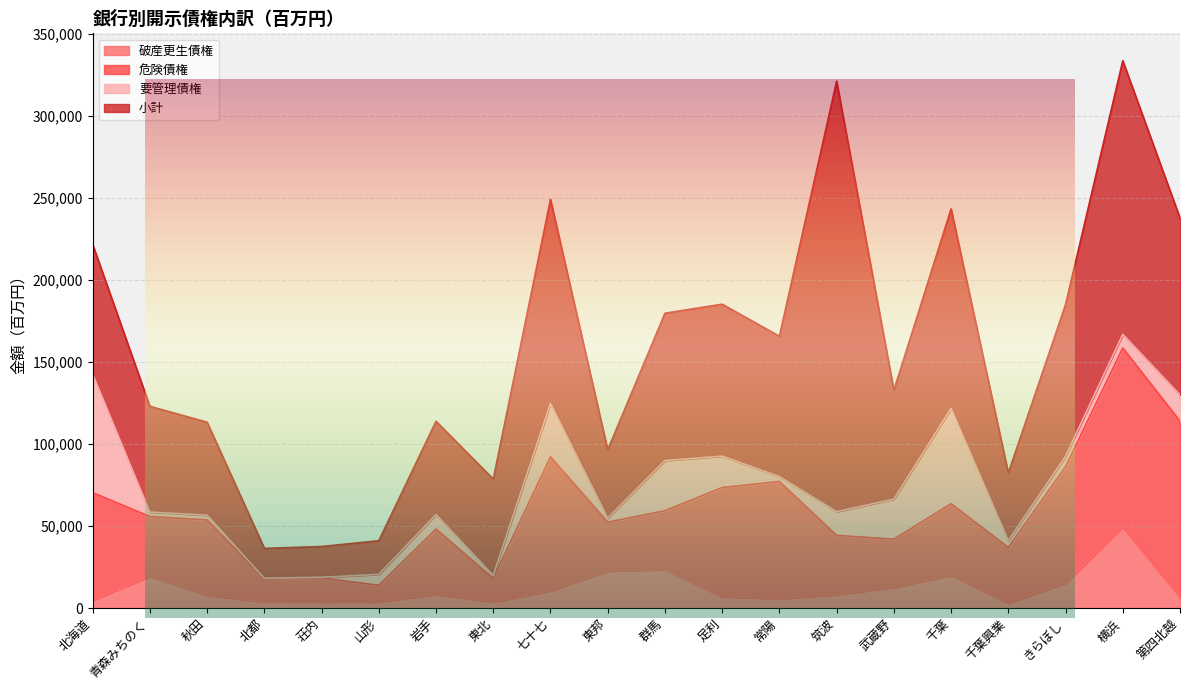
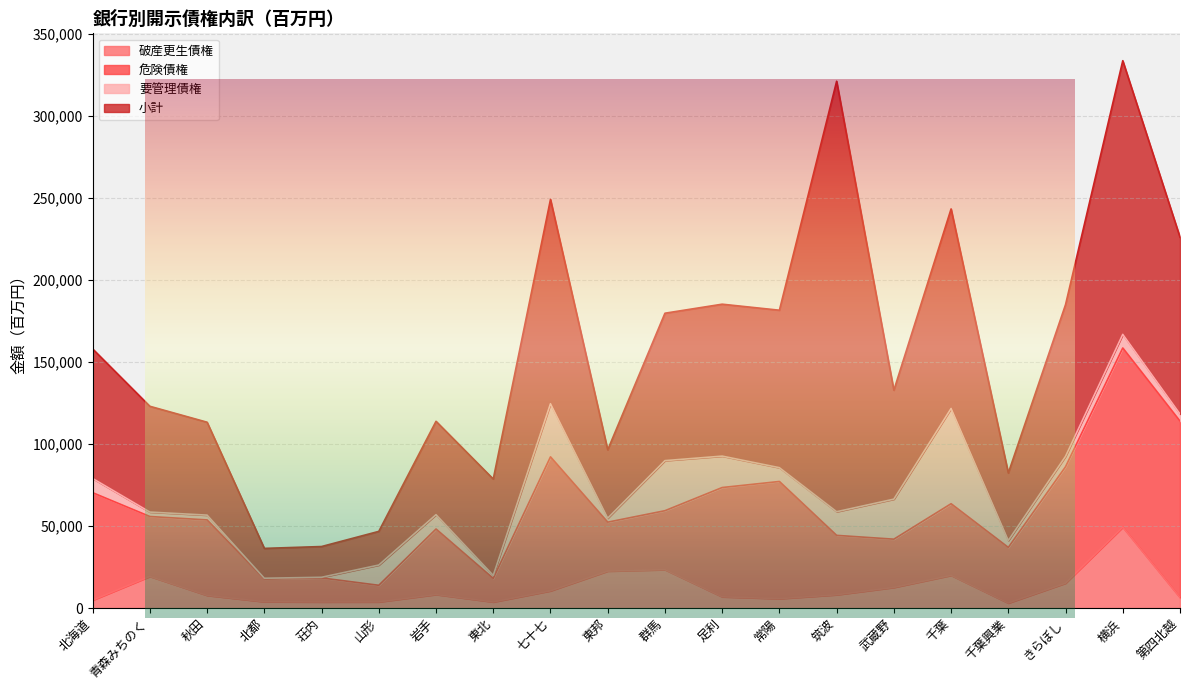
要管理債権, 北海道: 72,000 -> 9,000
要管理債権, 山形: 7,000 -> 12,000
要管理債権, 常陽: 3,000 -> 8,000
小計, 常陽: 86,000 -> 96,000
要管理債権, 第四北越: 16,000 -> 4,000
